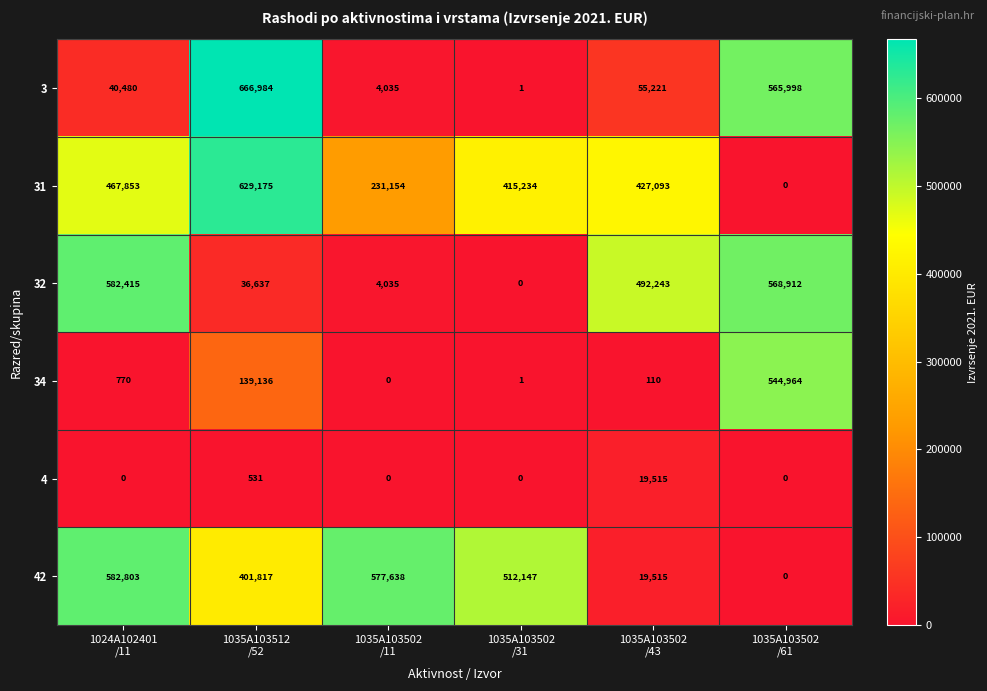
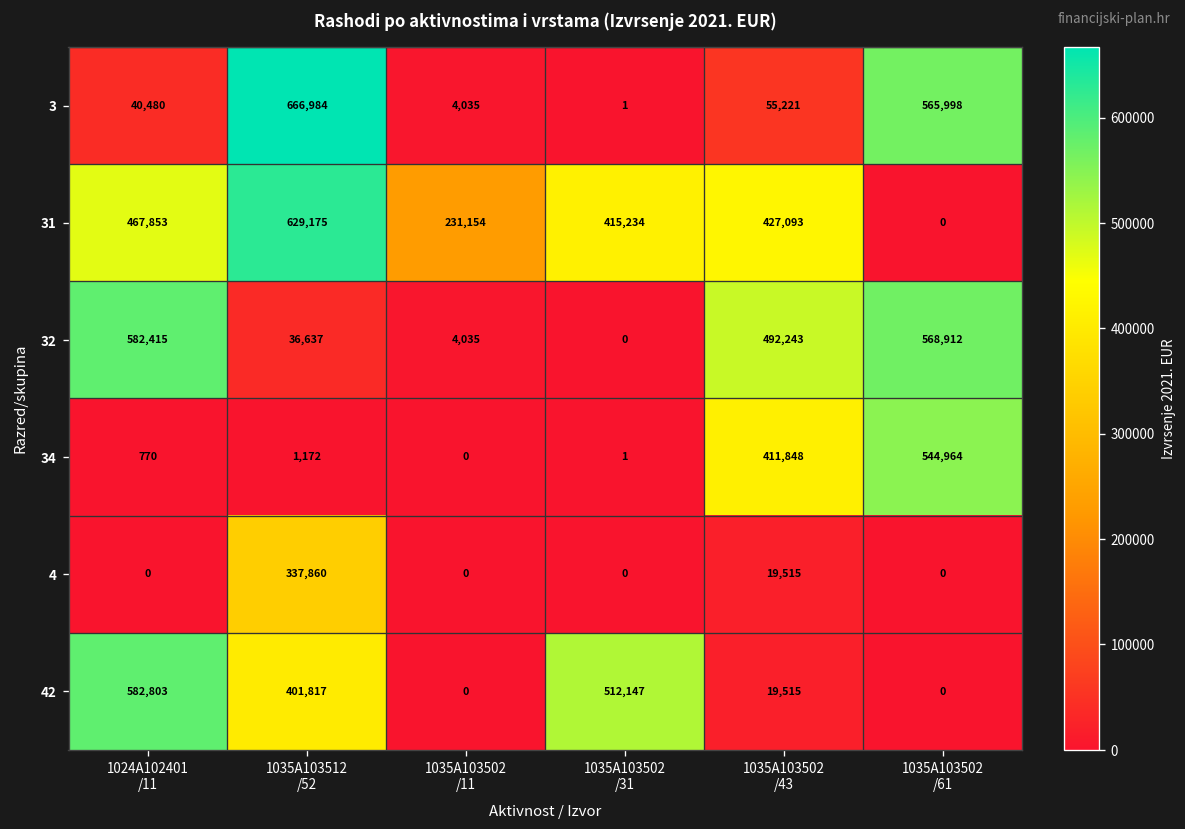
34, 1035A103512 /52: 139,136 -> 1,172
34, 1035A103502 /43: 110 -> 411,848
4, 1035A103512 /52: 531 -> 337,860
42, 1035A103502 /11: 577,638 -> 0
